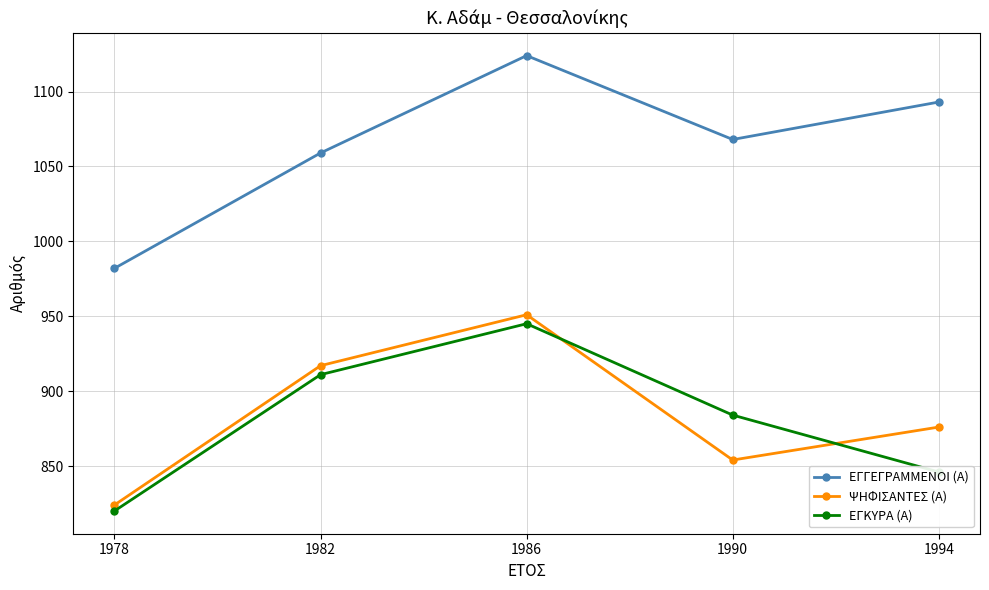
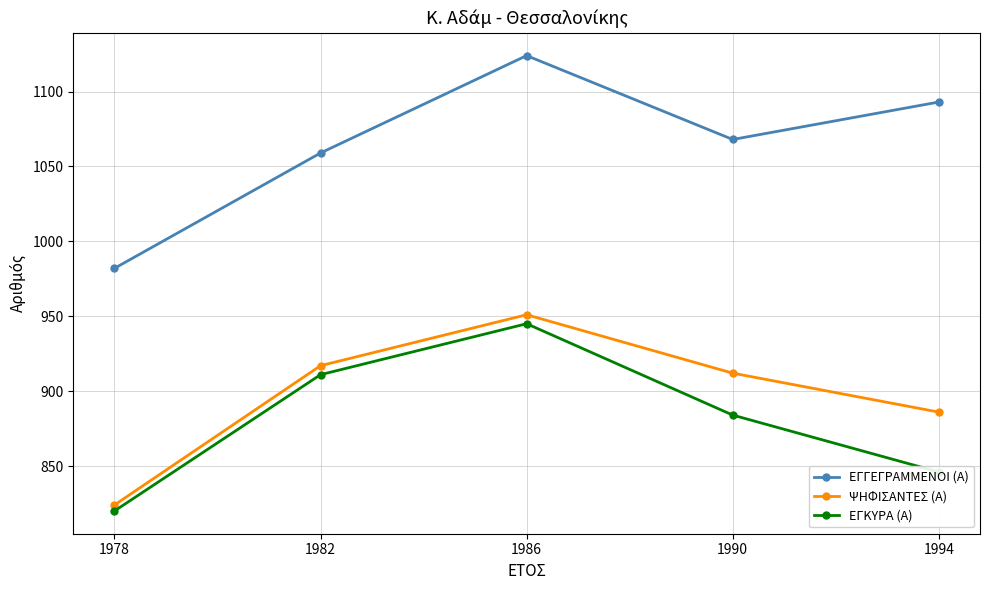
ΨΗΦΙΣΑΝΤΕΣ (Α), 1990: 854 -> 912
ΨΗΦΙΣΑΝΤΕΣ (Α), 1994: 876 -> 886
